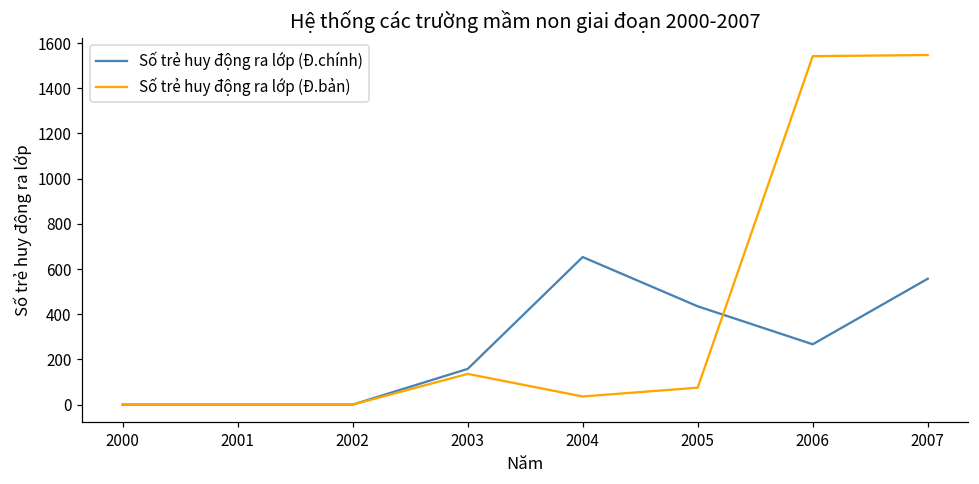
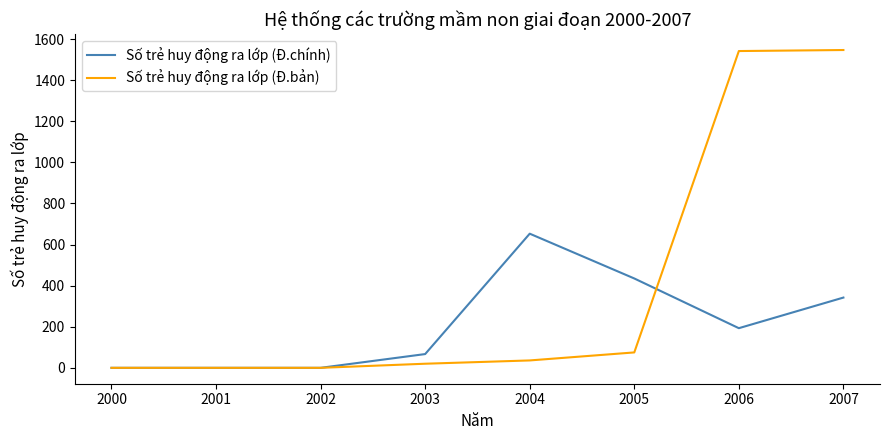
Số trẻ huy động ra lớp (Đ.chính), 2003: 160 -> 70
Số trẻ huy động ra lớp (Đ.bản), 2003: 140 -> 20
Số trẻ huy động ra lớp (Đ.chính), 2006: 270 -> 190
Số trẻ huy động ra lớp (Đ.chính), 2007: 560 -> 340
